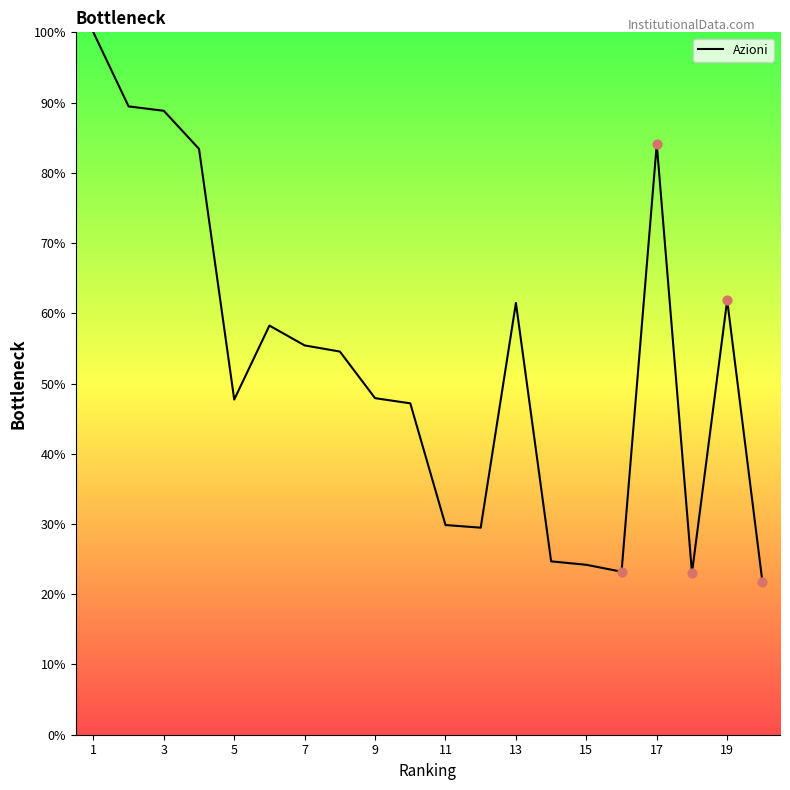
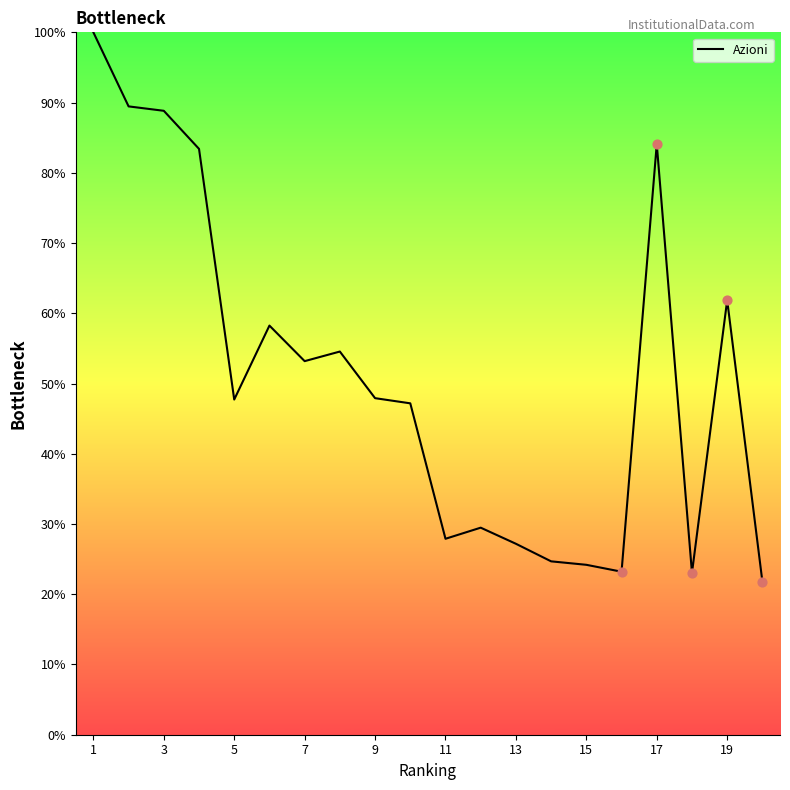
Azioni, 7: 55% -> 53%
Azioni, 11: 30% -> 28%
Azioni, 13: 61% -> 27%
